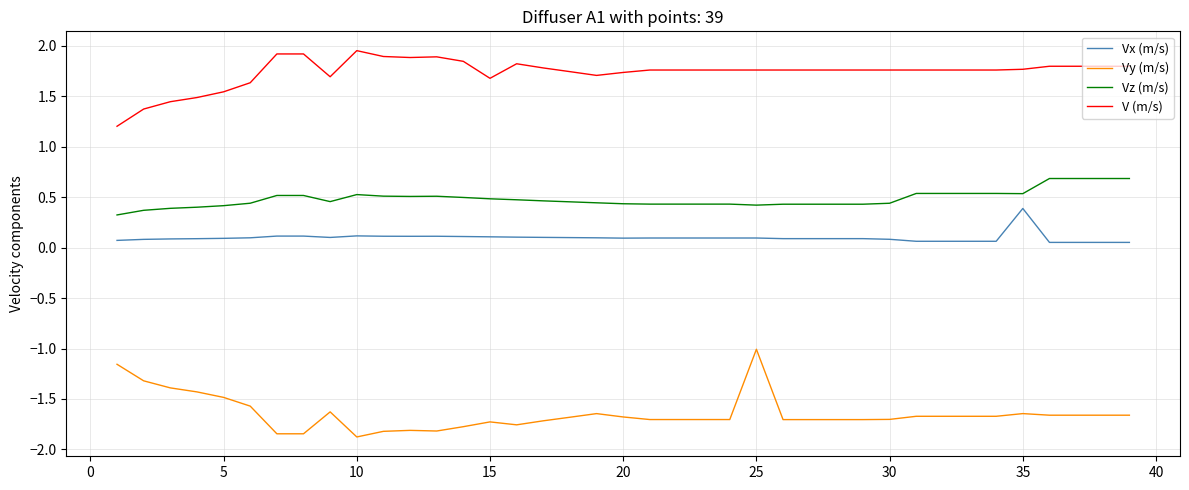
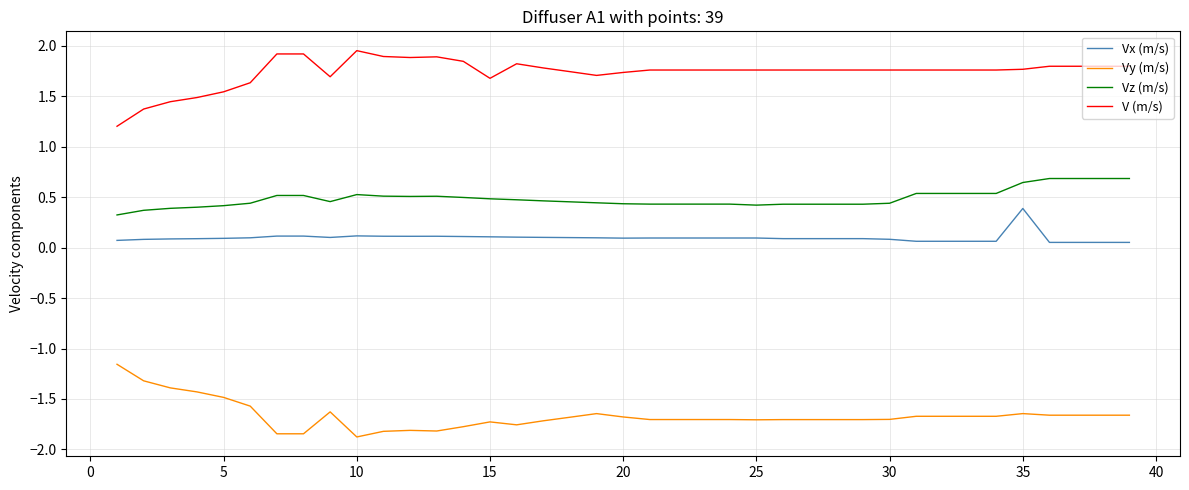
Vy (m/s), 25: -1.01 -> -1.71
Vz (m/s), 35: 0.53 -> 0.65
